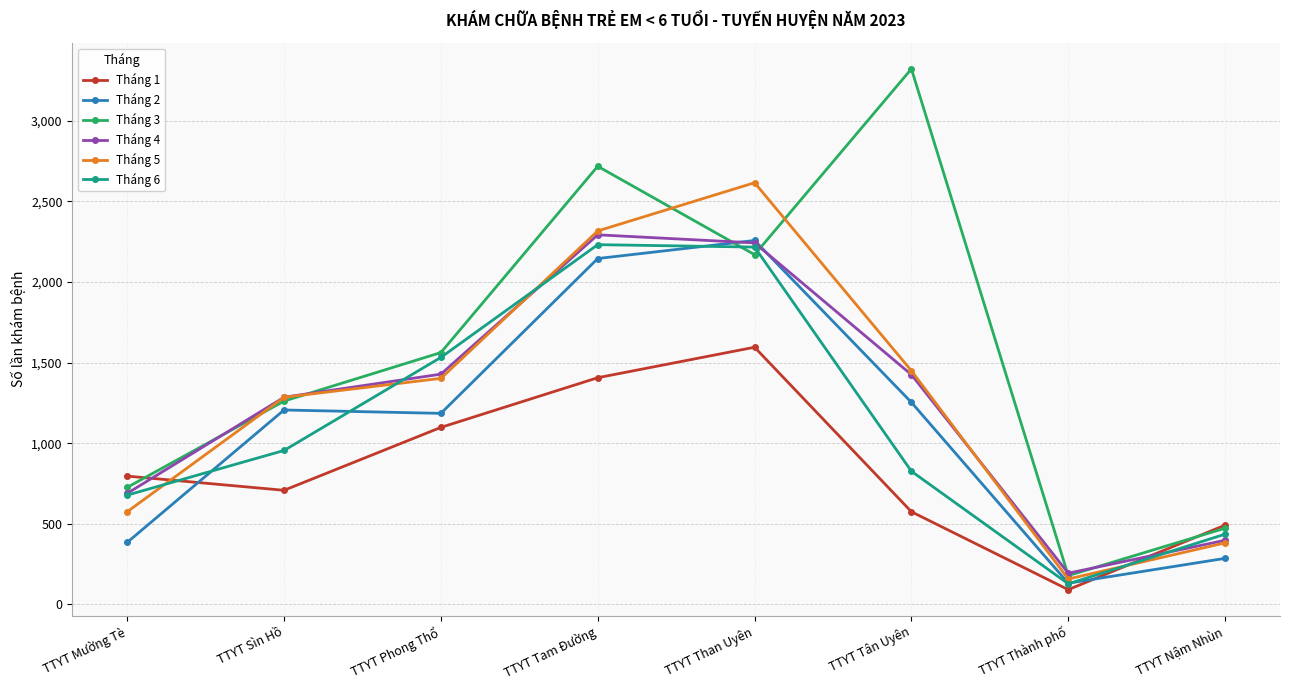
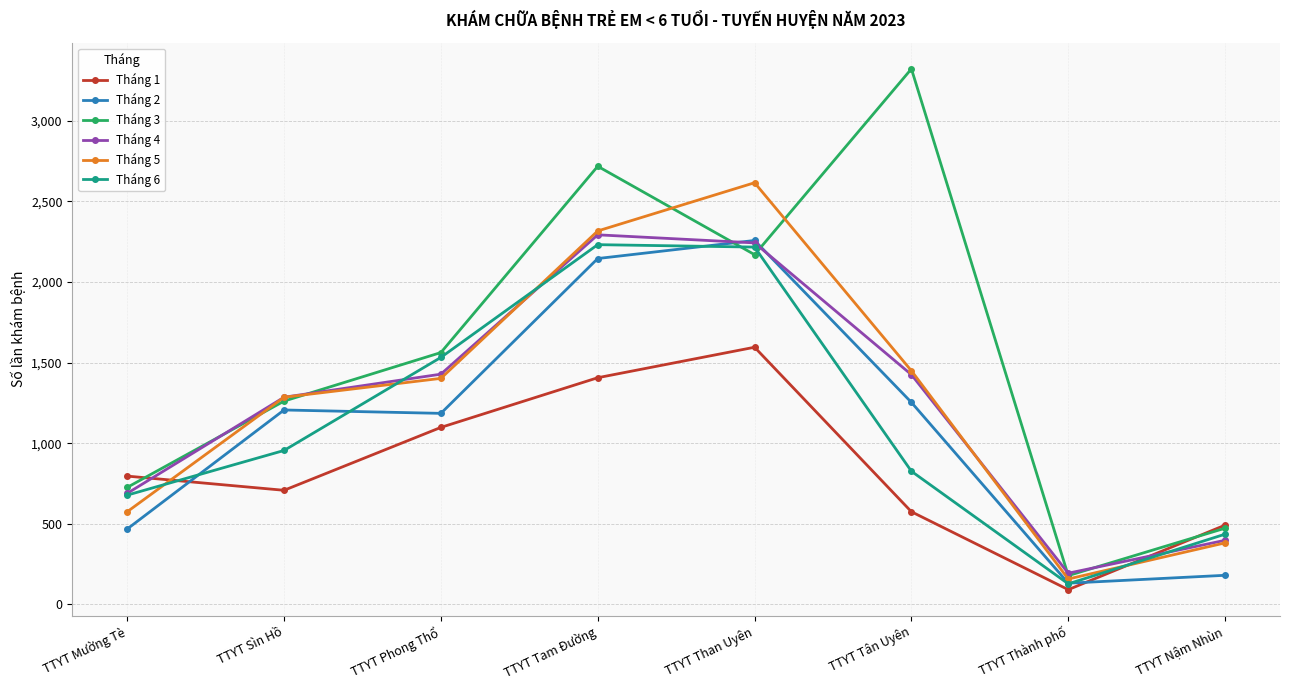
Tháng 2, TTYT Mường Tè: 390 -> 470
Tháng 2, TTYT Nậm Nhùn: 290 -> 180
